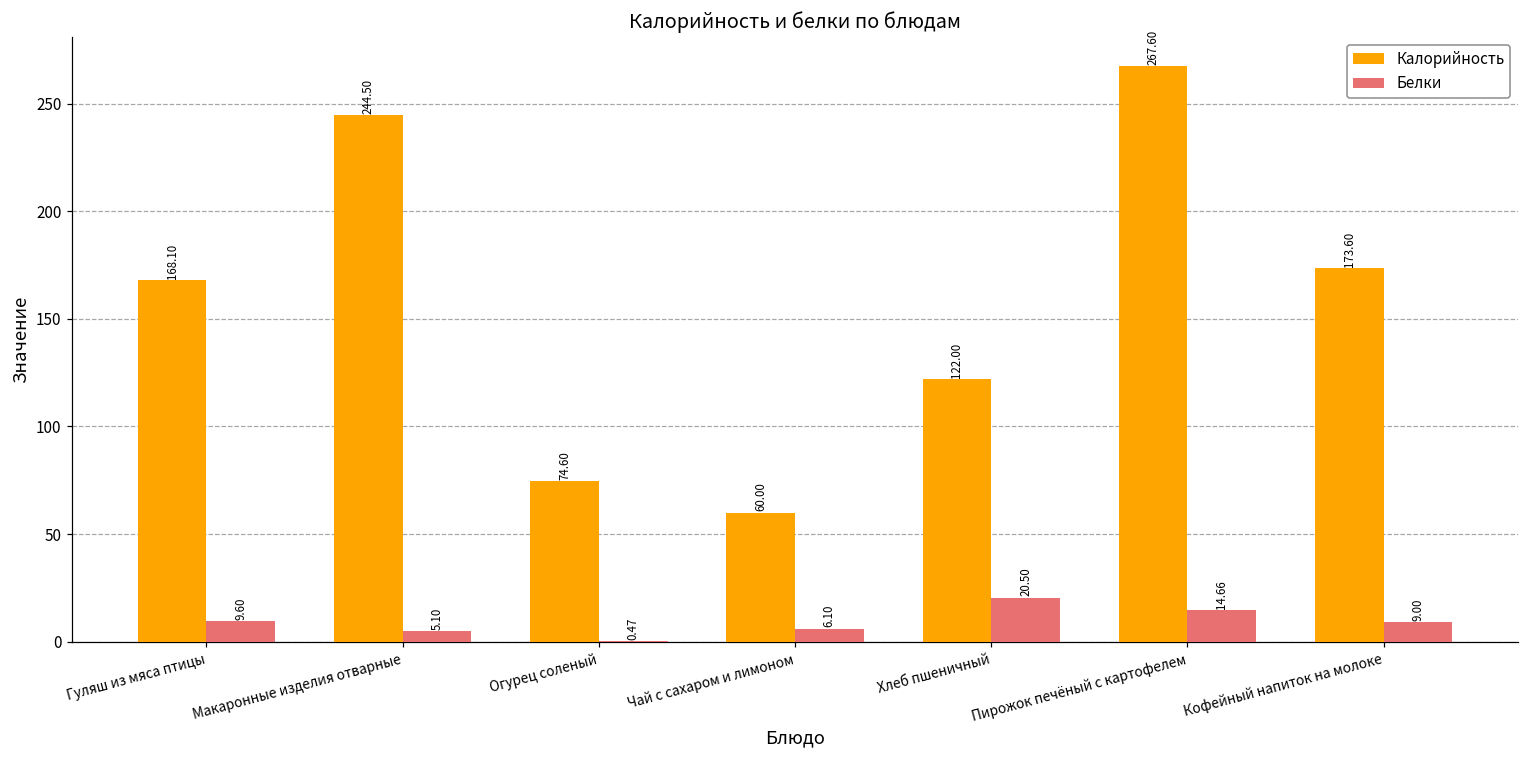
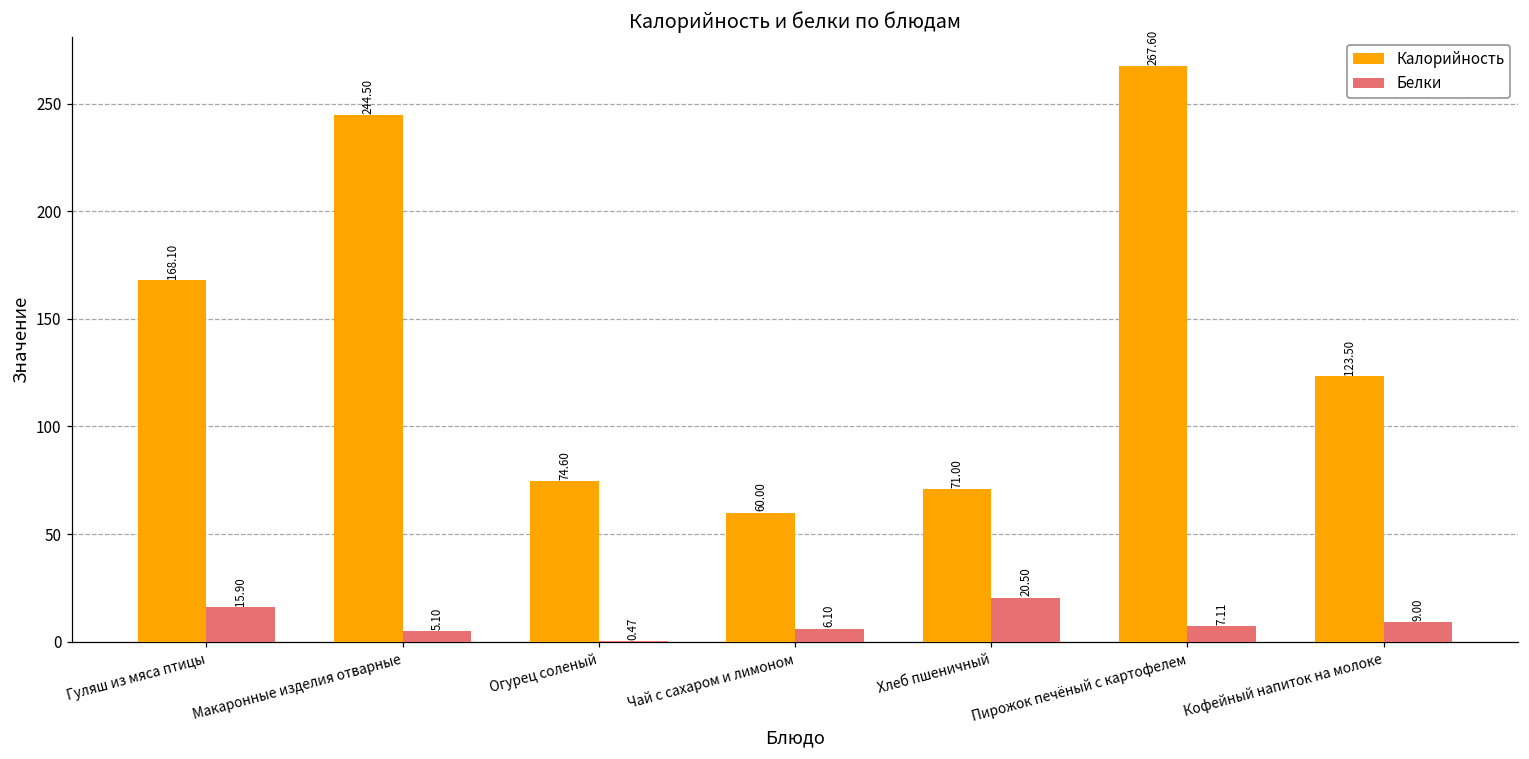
Белки, Гуляш из мяса птицы: 9.60 -> 15.90
Калорийность, Хлеб пшеничный: 122.00 -> 71.00
Белки, Пирожок печёный с картофелем: 14.66 -> 7.11
Калорийность, Кофейный напиток на молоке: 173.60 -> 123.50
